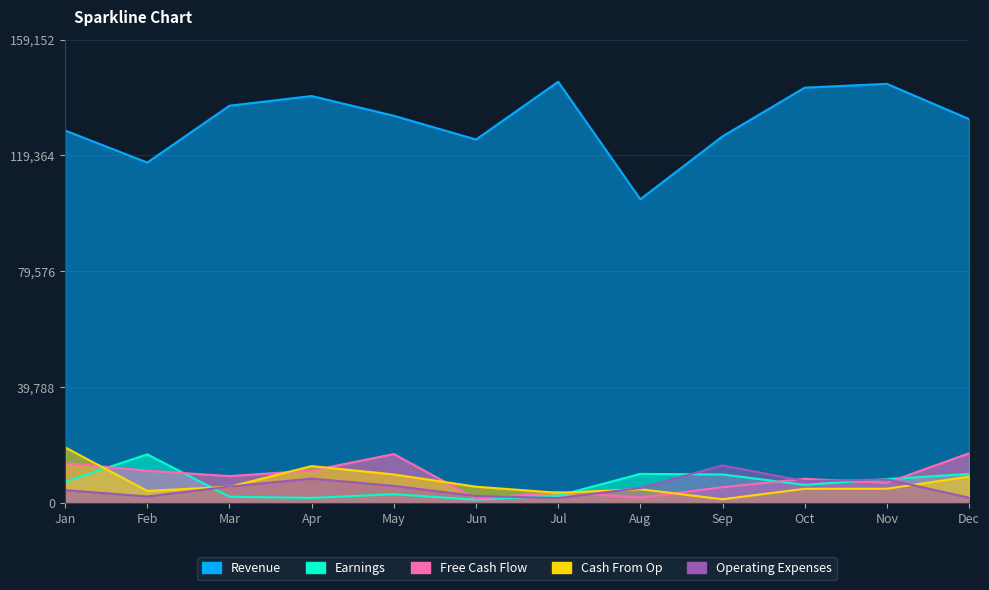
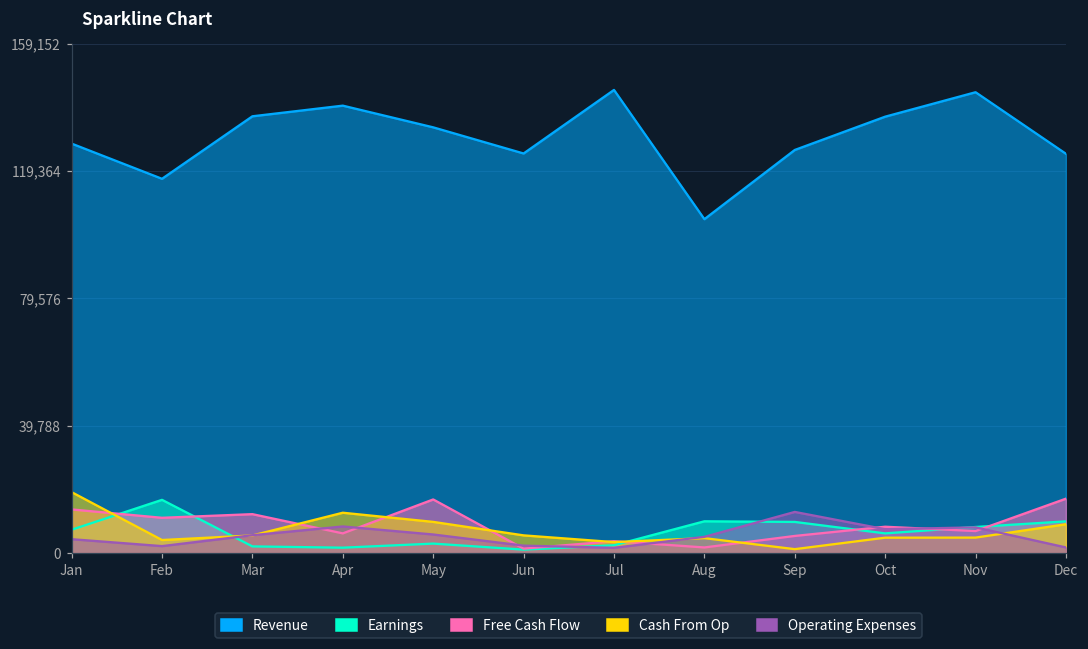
Free Cash Flow, Mar: 9,000 -> 12,000
Free Cash Flow, Apr: 11,000 -> 6,000
Revenue, Oct: 143,000 -> 136,000
Revenue, Dec: 132,000 -> 125,000
